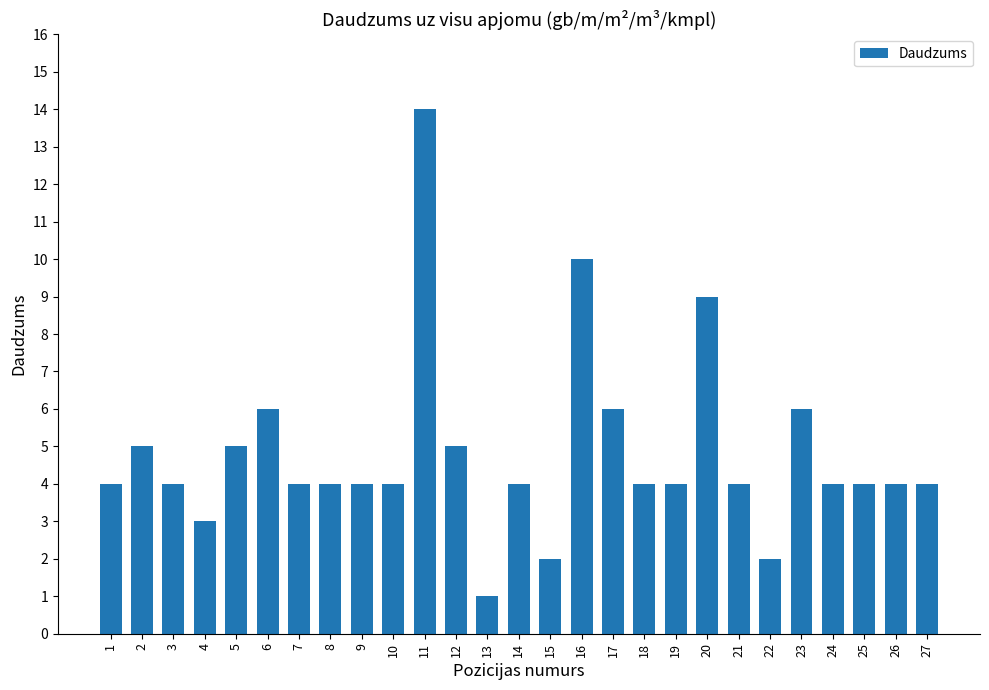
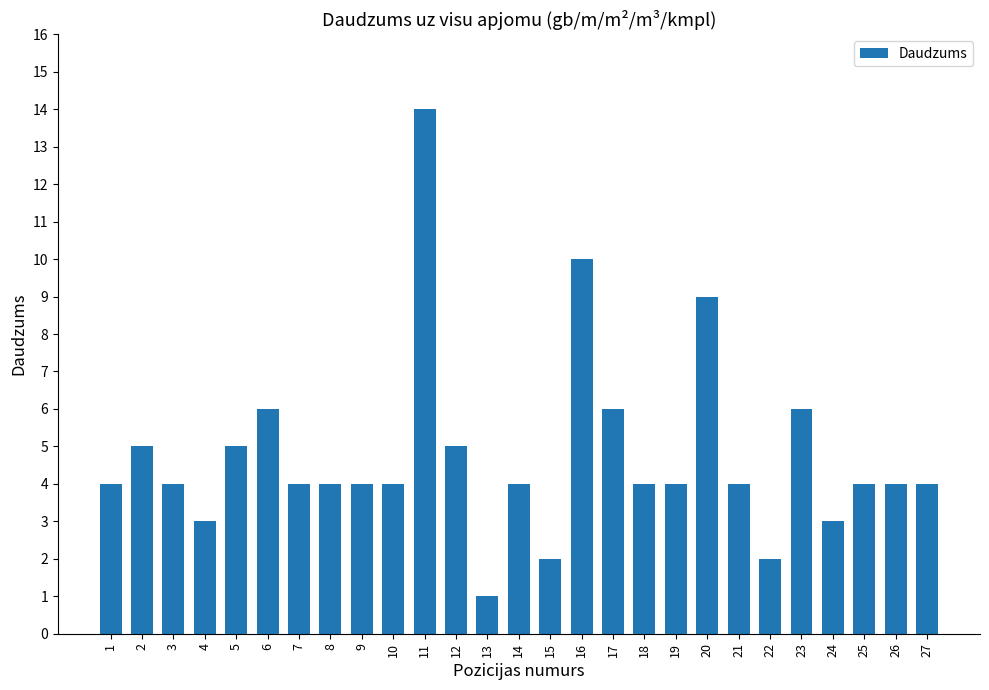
24: 4 -> 3
